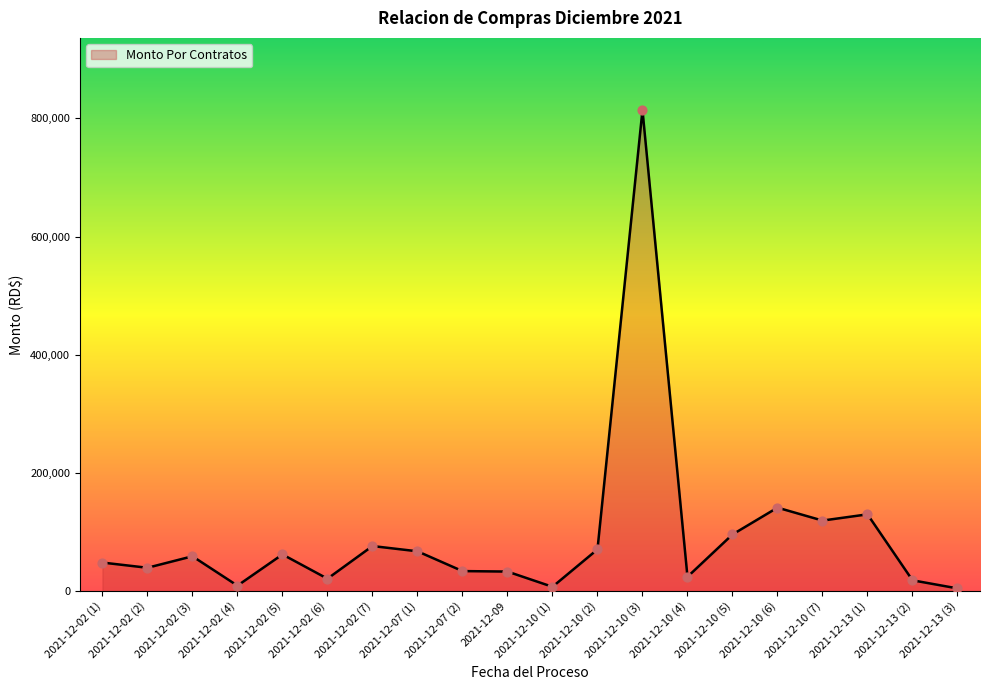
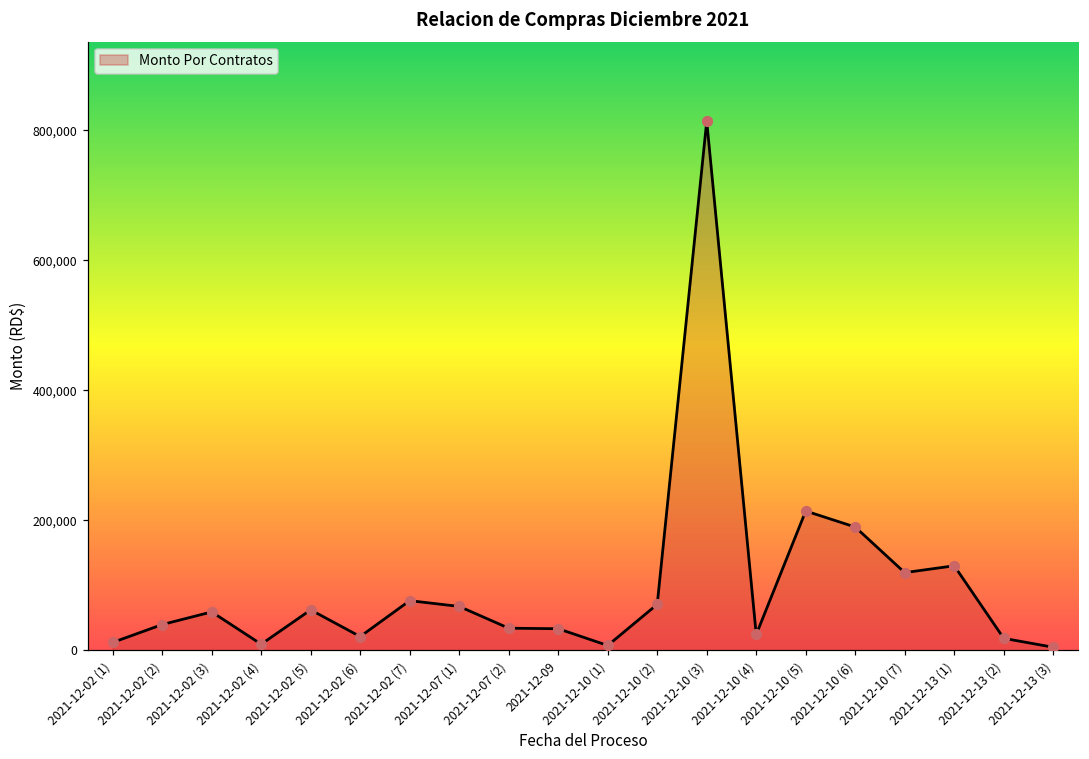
2021-12-02 (1): 50,000 -> 10,000
2021-12-10 (5): 100,000 -> 210,000
2021-12-10 (6): 140,000 -> 190,000
